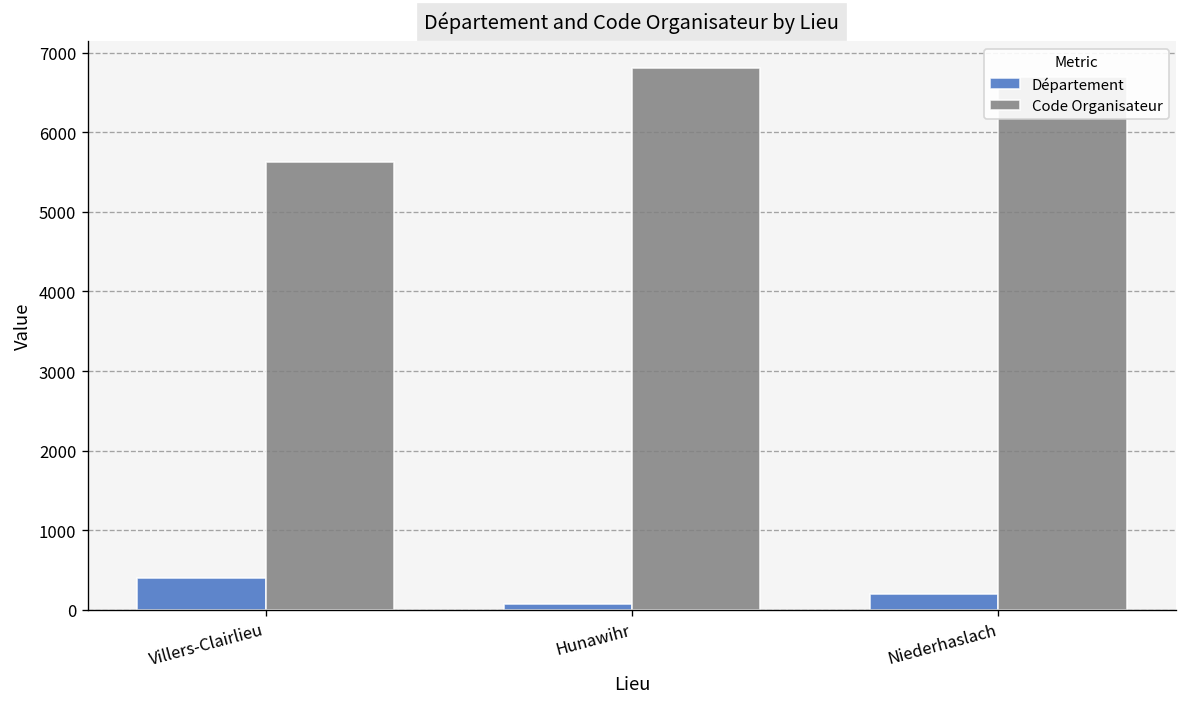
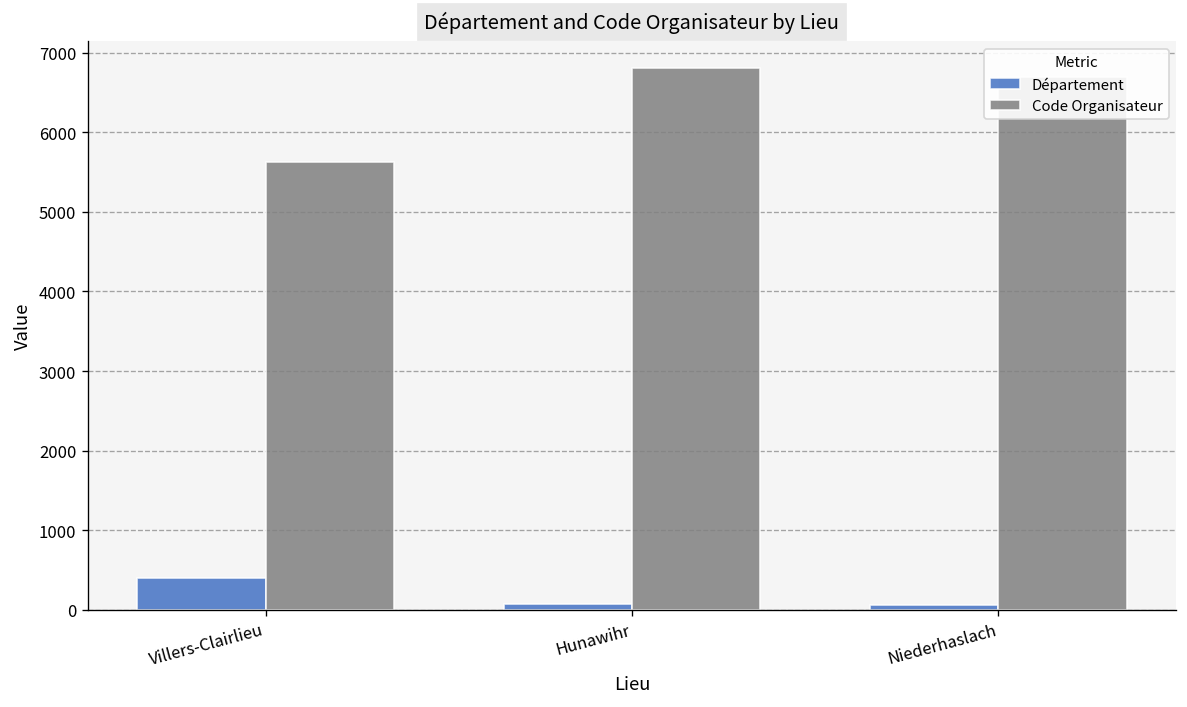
Département, Niederhaslach: 200 -> 100
